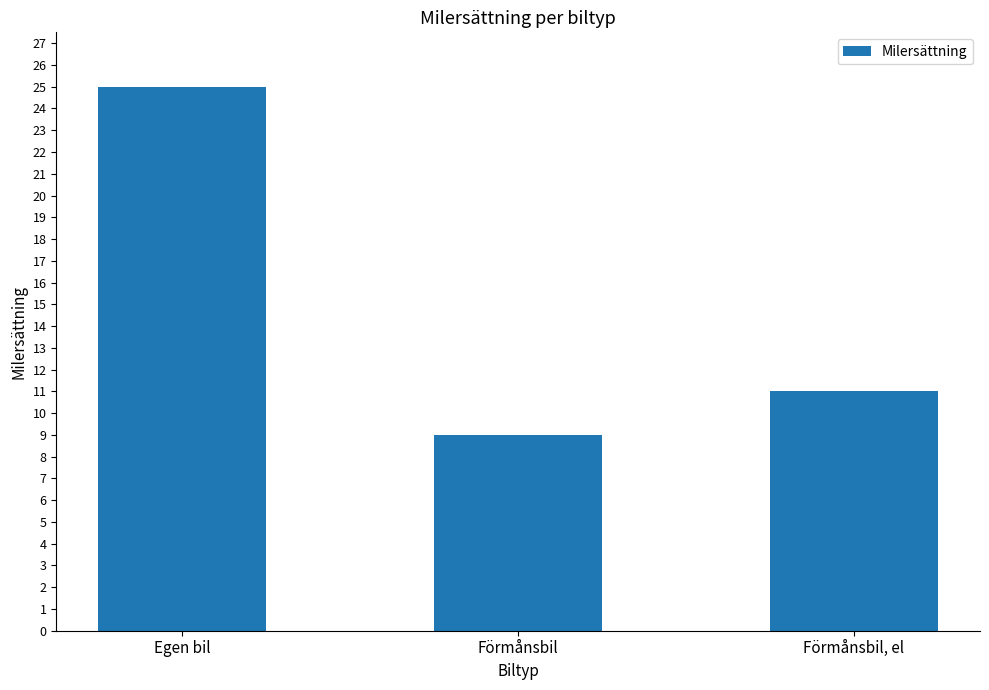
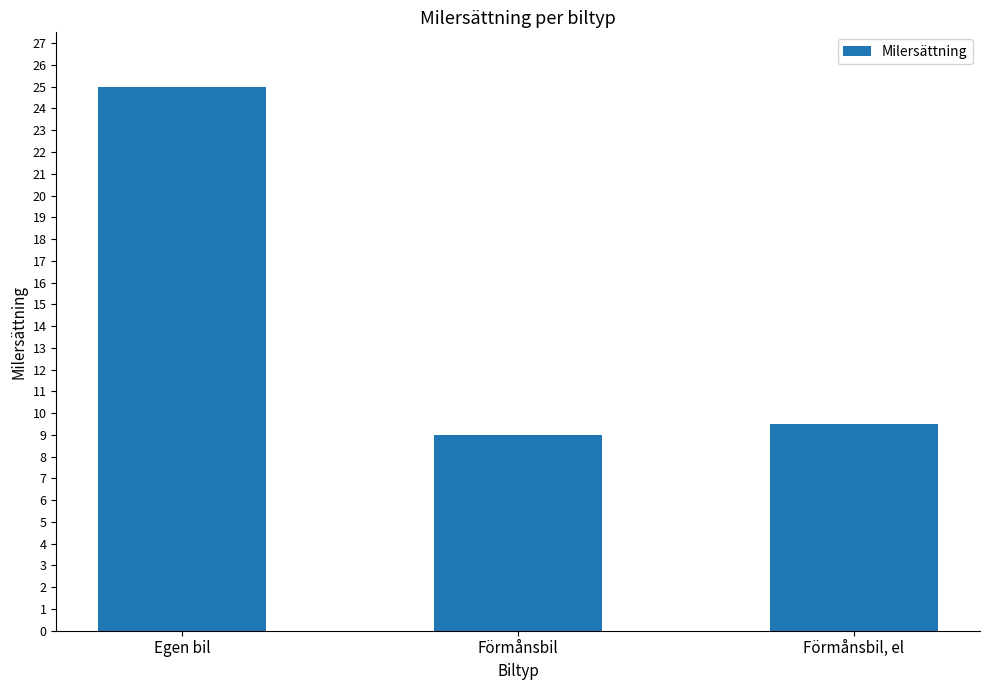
Förmånsbil, el: 11.0 -> 9.5
